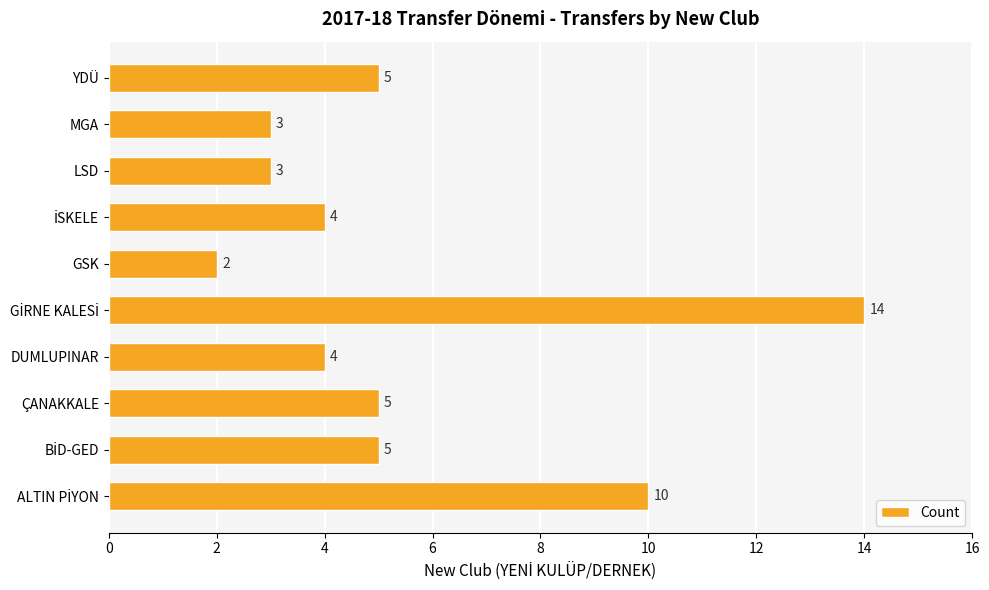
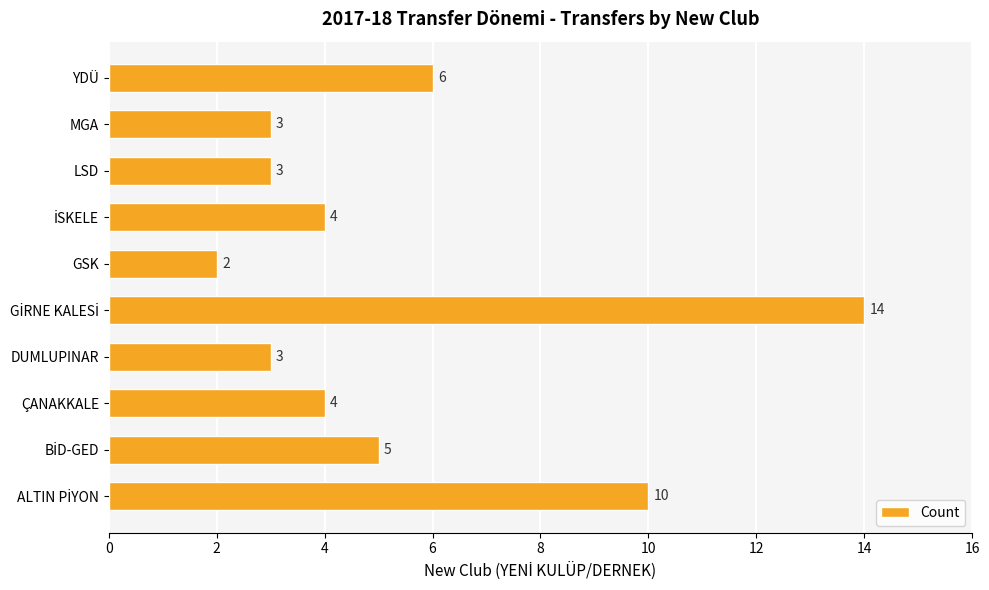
YDÜ: 5 -> 6
DUMLUPINAR: 4 -> 3
ÇANAKKALE: 5 -> 4
